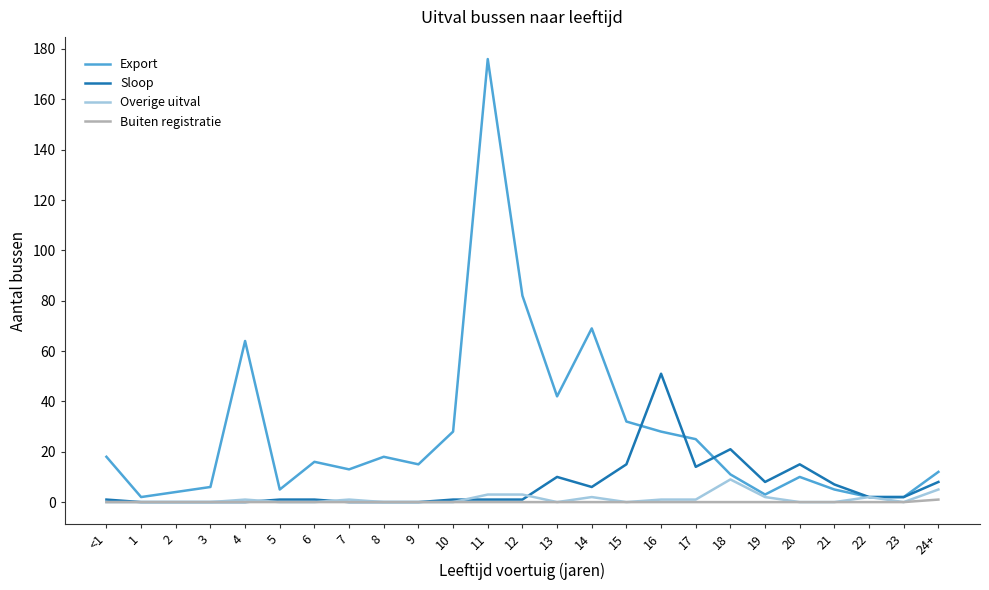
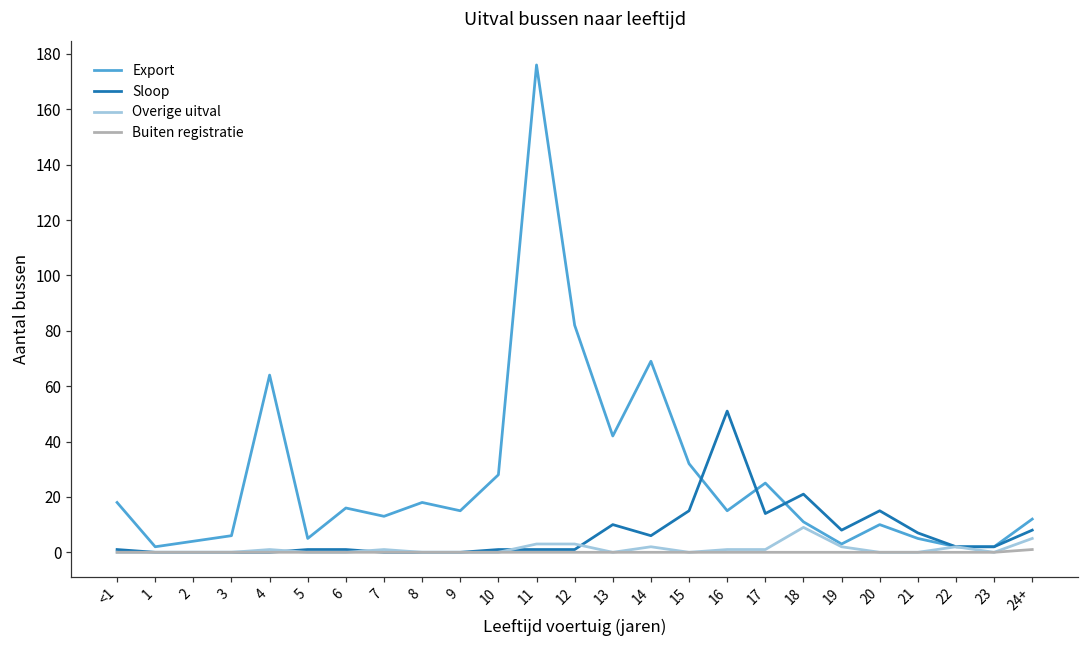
Export, 16: 28 -> 15
